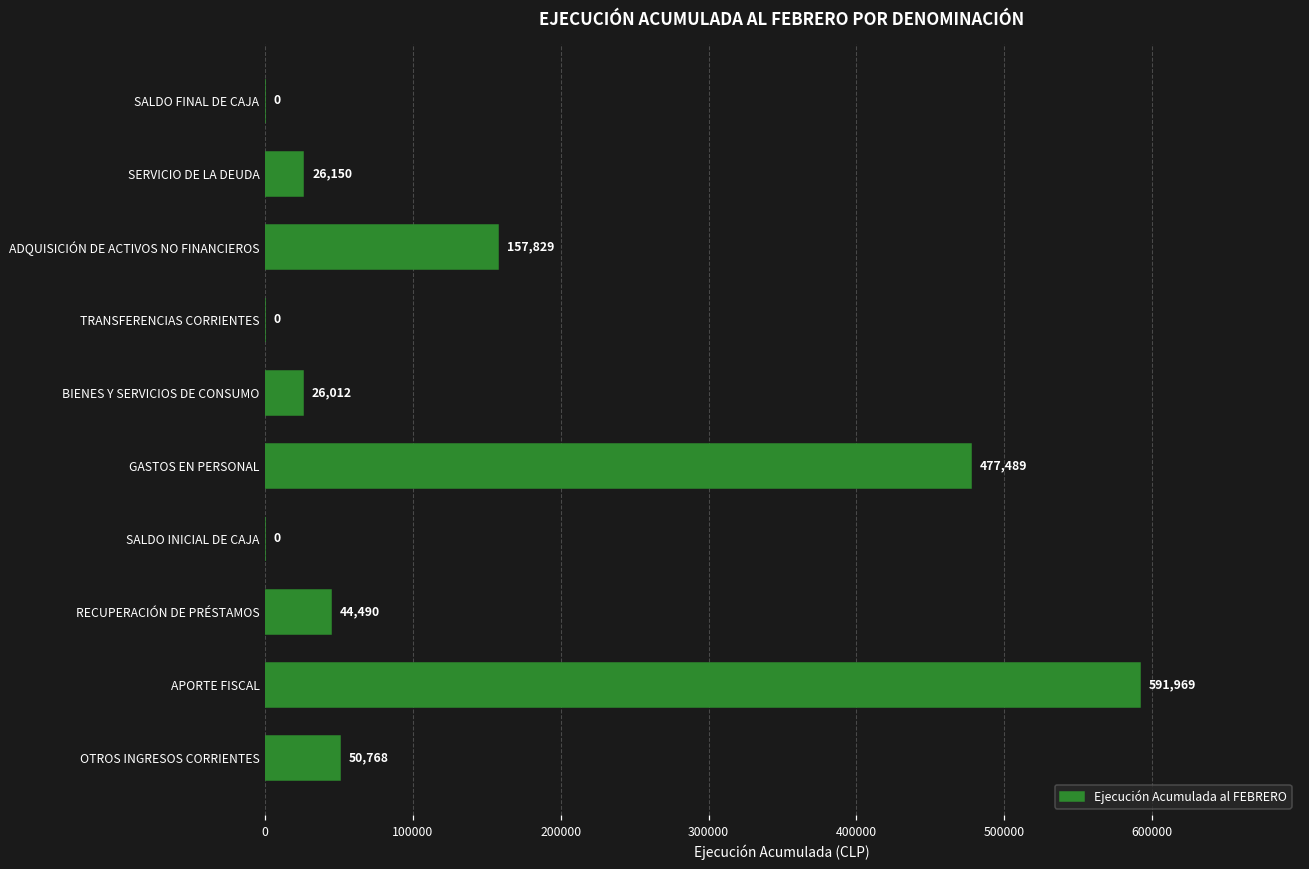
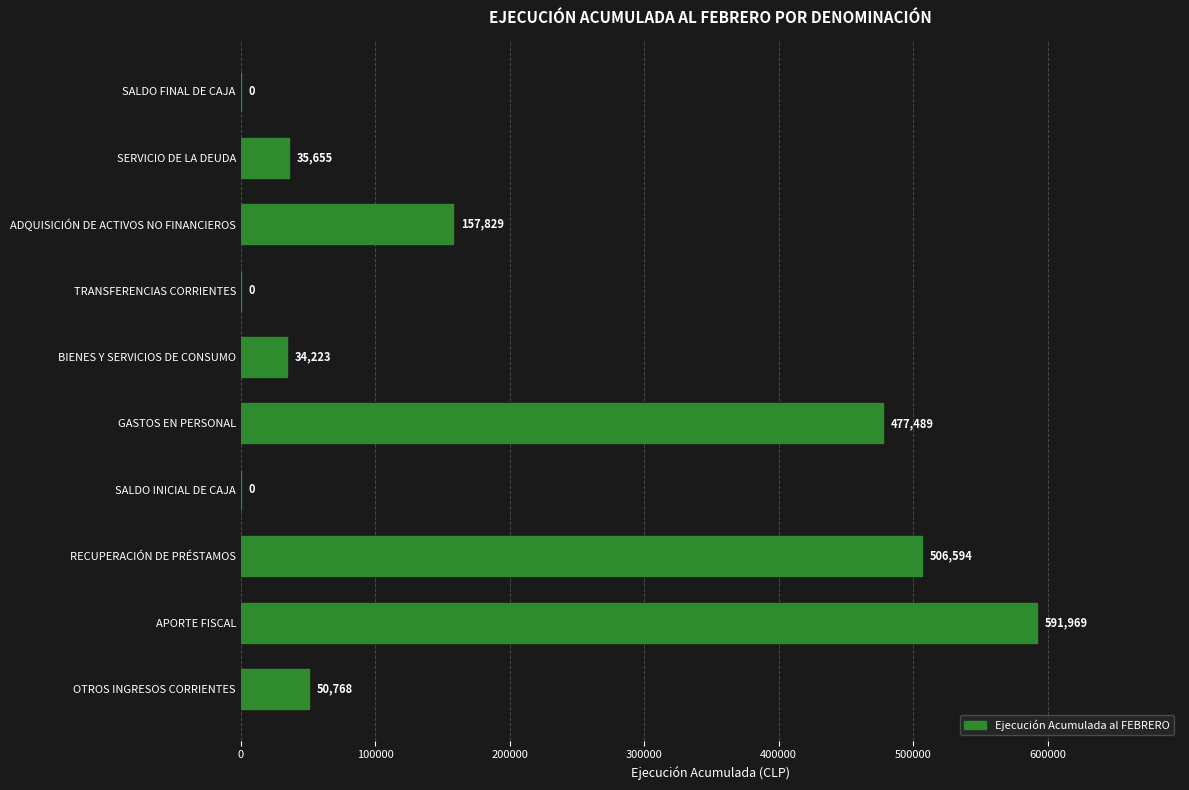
SERVICIO DE LA DEUDA: 26,150 -> 35,655
BIENES Y SERVICIOS DE CONSUMO: 26,012 -> 34,223
RECUPERACIÓN DE PRÉSTAMOS: 44,490 -> 506,594
